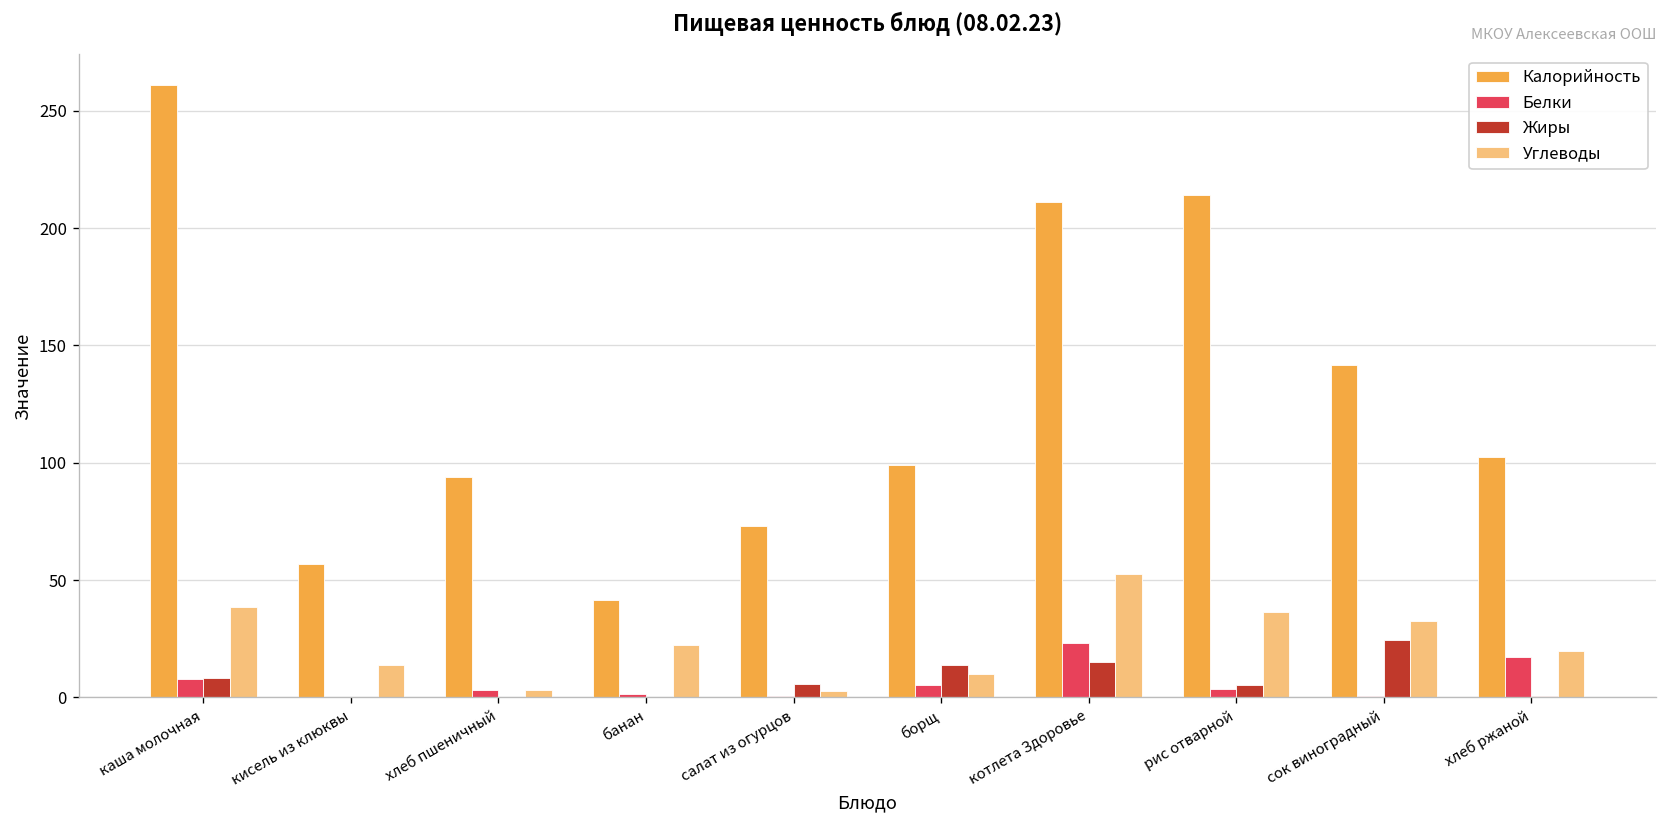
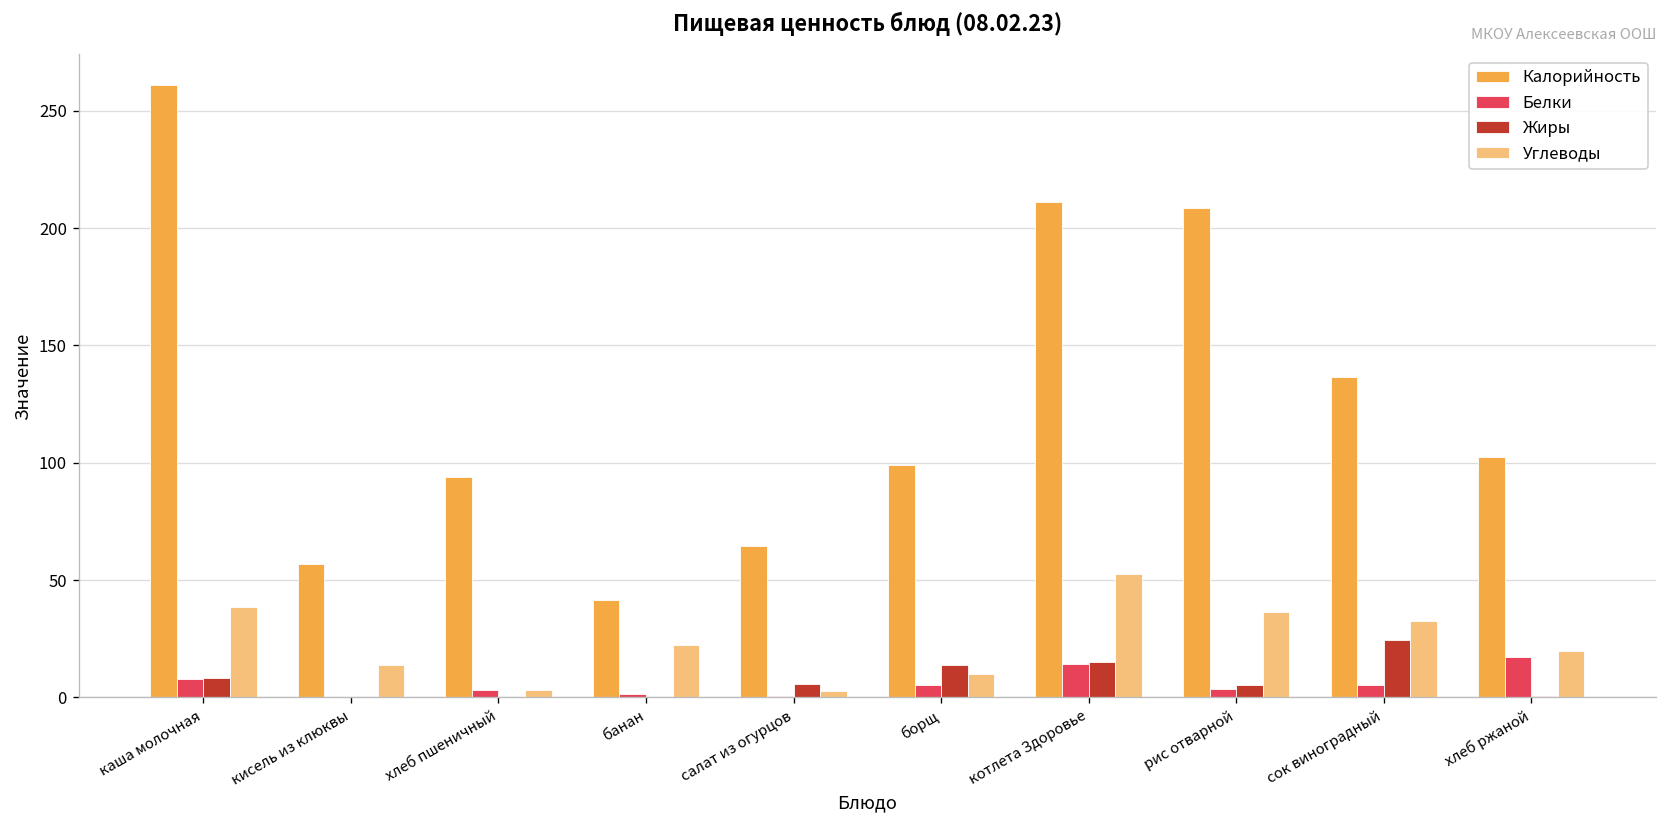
Калорийность, салат из огурцов: 73 -> 65
Белки, котлета Здоровье: 23 -> 14
Калорийность, рис отварной: 214 -> 209
Калорийность, сок виноградный: 142 -> 136
Белки, сок виноградный: 1 -> 5
